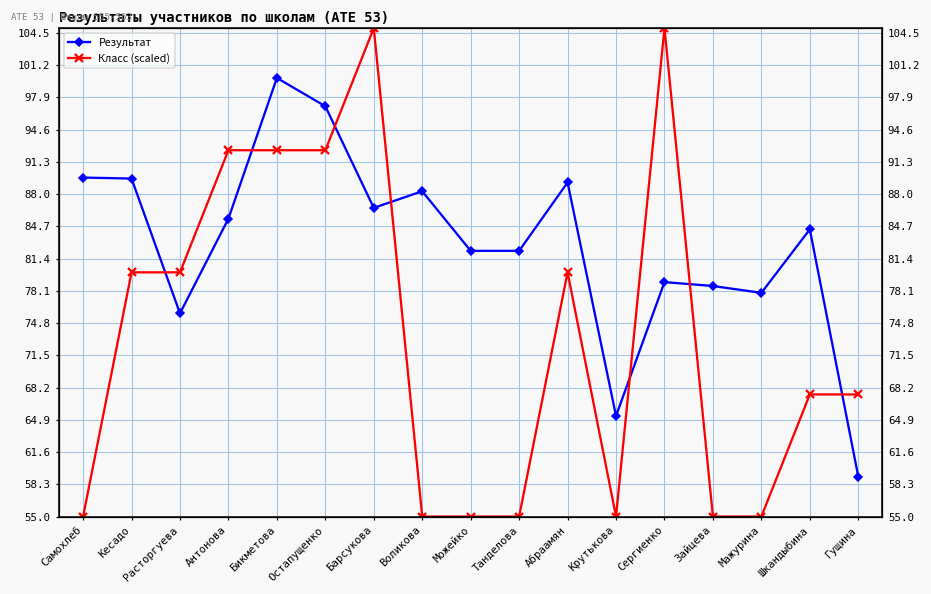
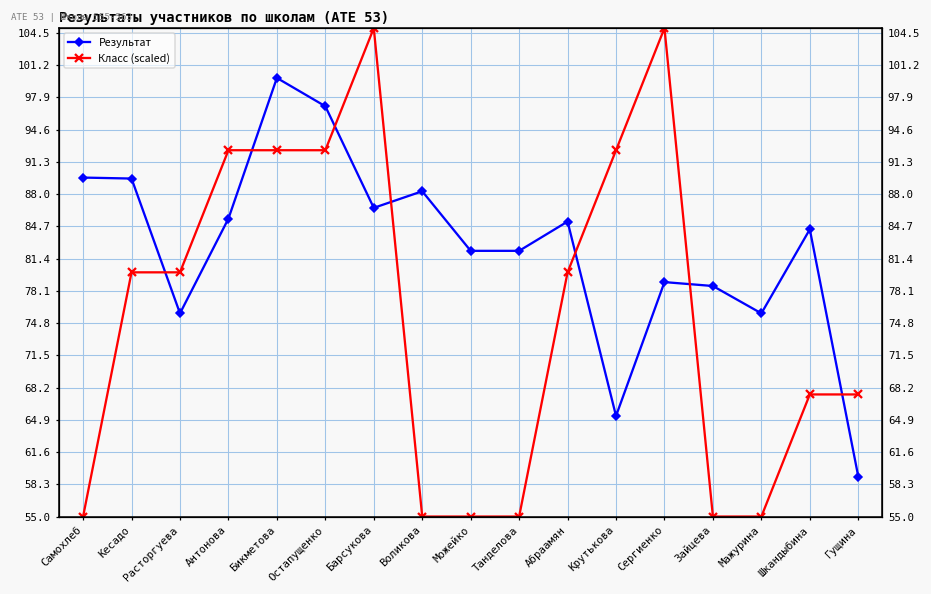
Результат, Абраамян: 89 -> 85
Класс (scaled), Крутькова: 55 -> 93
Результат, Мажурина: 78 -> 76
